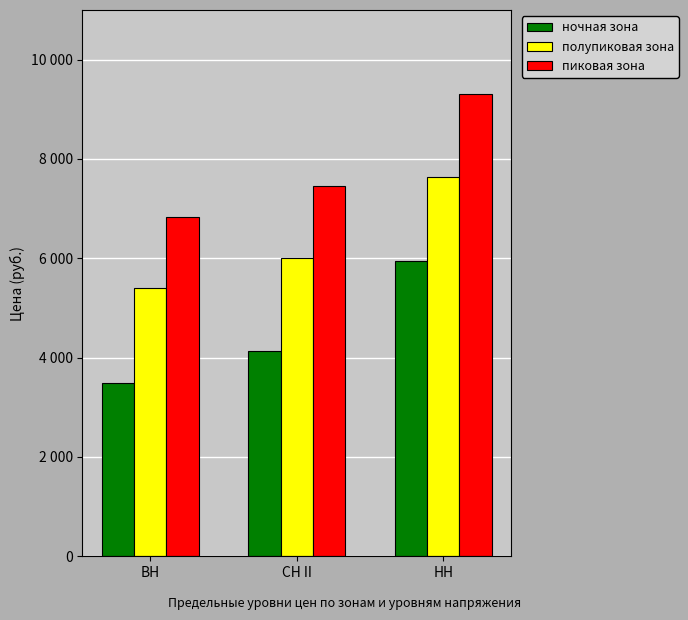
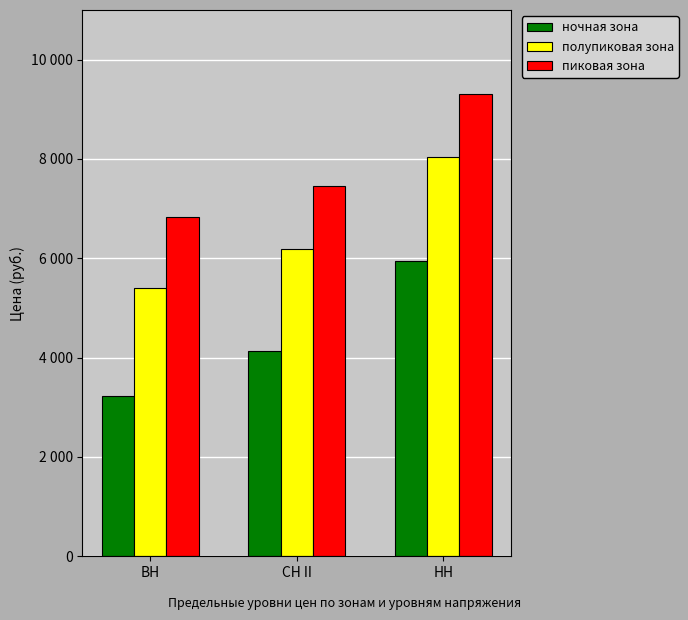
ночная зона, ВН: 3500 -> 3200
полупиковая зона, СН II: 6000 -> 6200
полупиковая зона, НН: 7600 -> 8000
